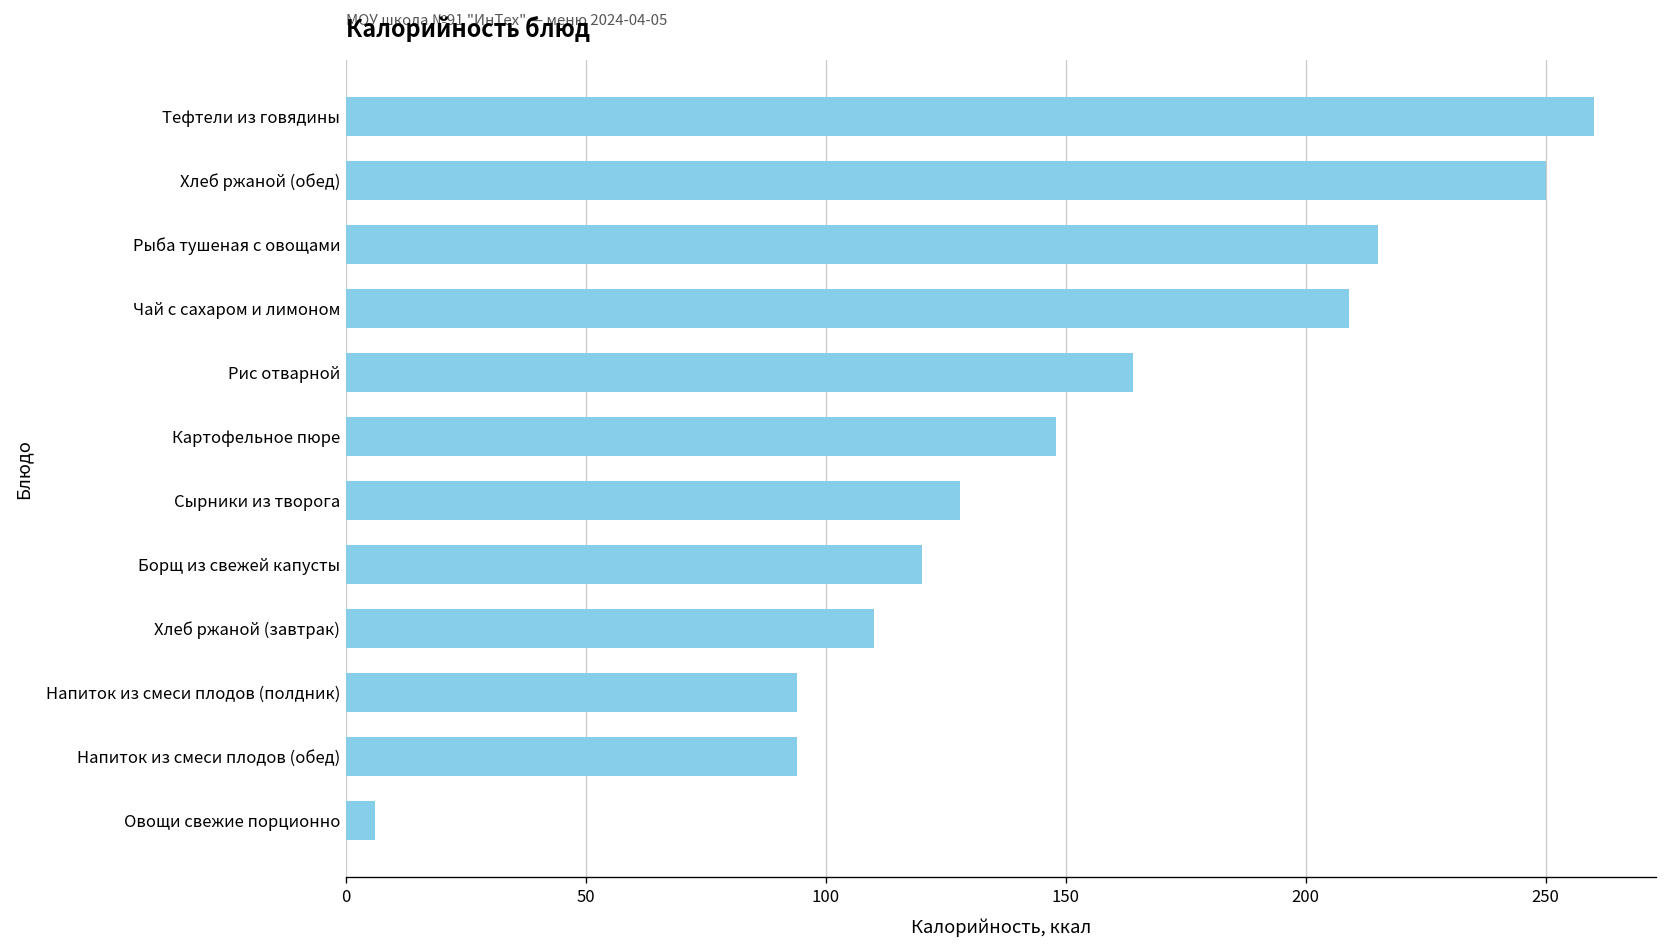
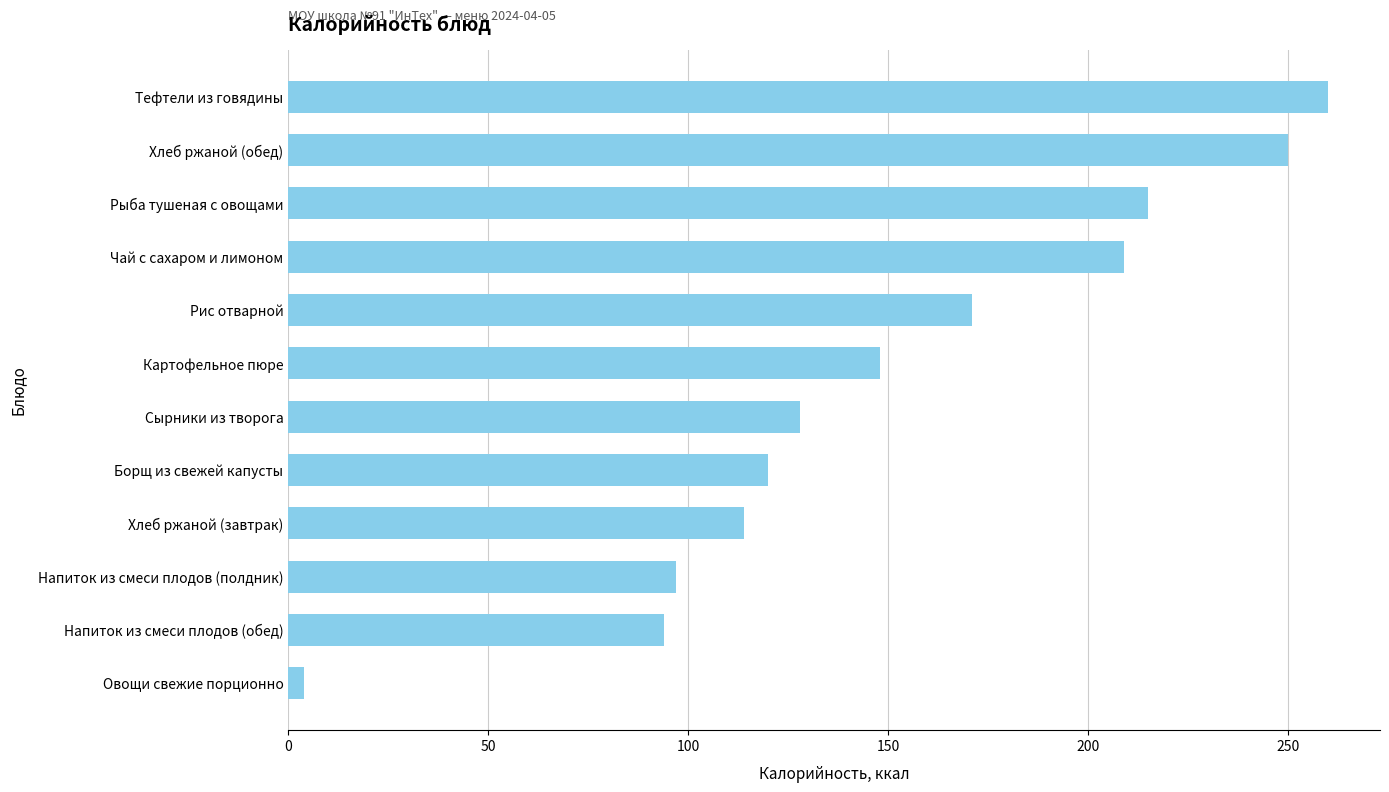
Рис отварной: 164 -> 171
Хлеб ржаной (завтрак): 110 -> 114
Напиток из смеси плодов (полдник): 94 -> 97
Овощи свежие порционно: 6 -> 4
